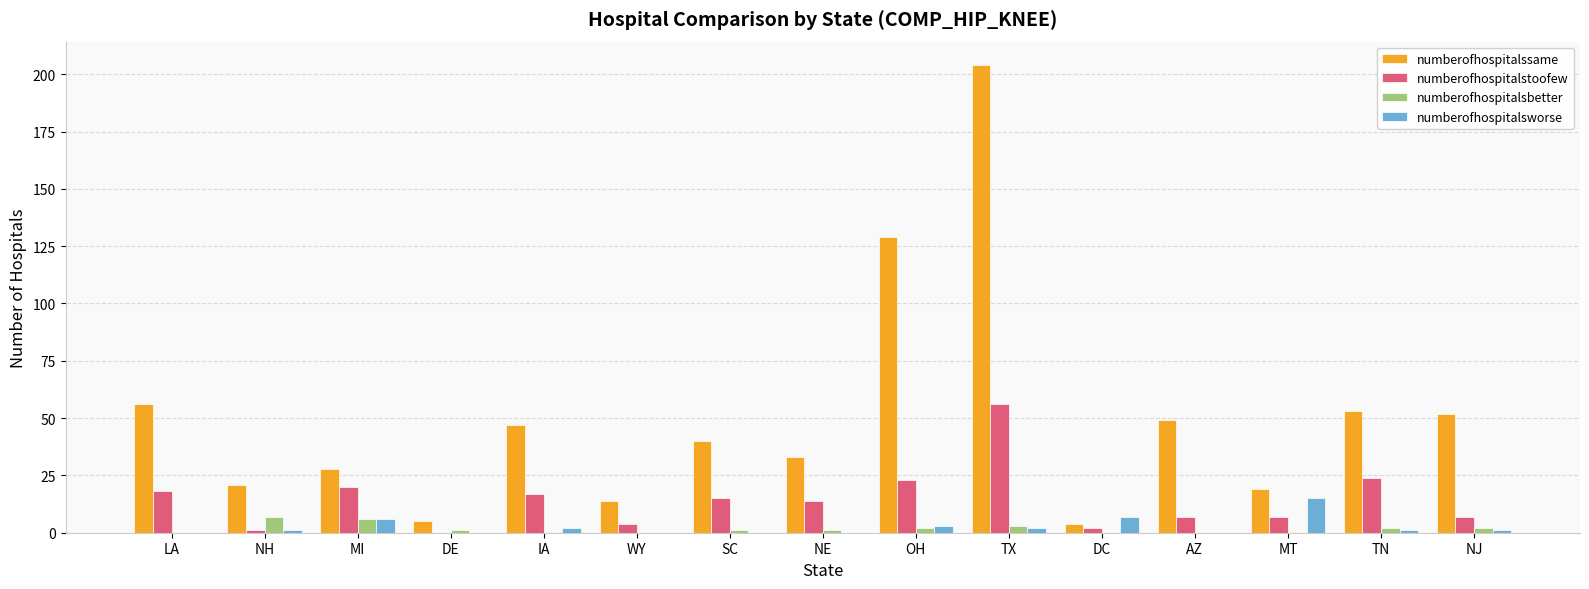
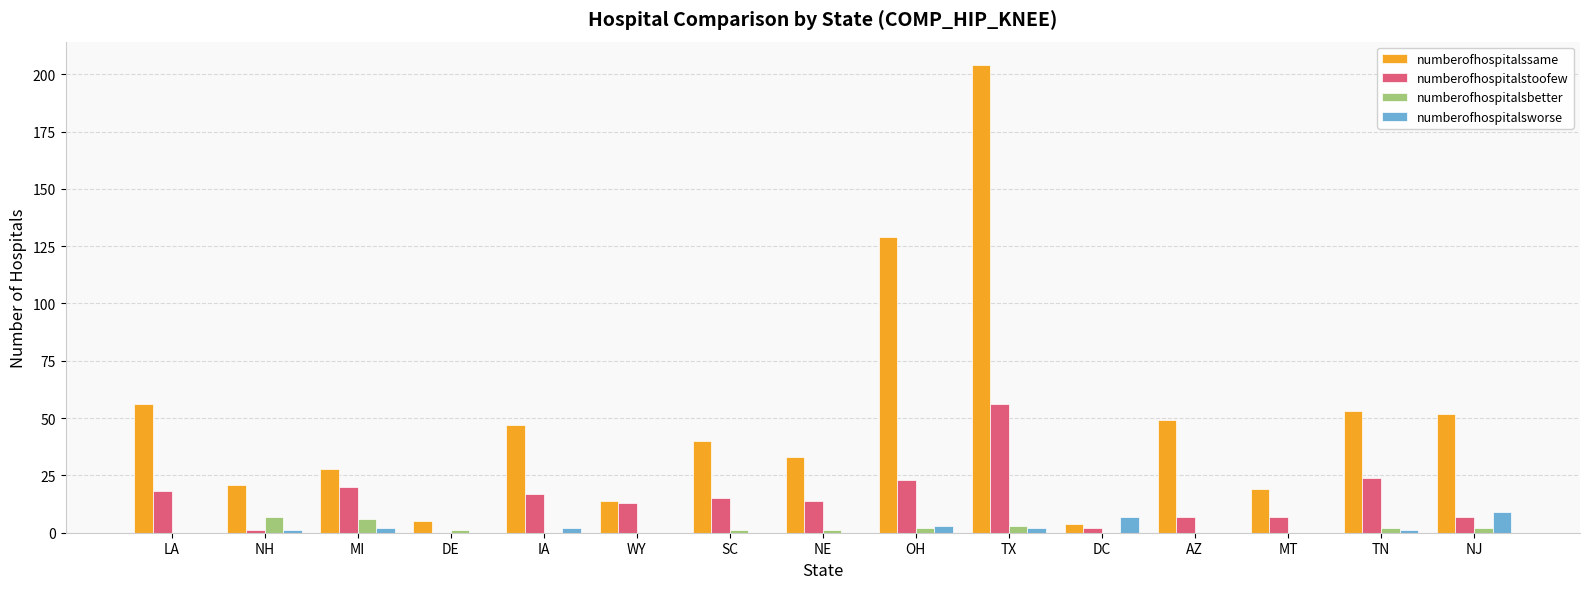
numberofhospitalsworse, MI: 6 -> 2
numberofhospitalstoofew, WY: 4 -> 13
numberofhospitalsworse, MT: 15 -> 0
numberofhospitalsworse, NJ: 1 -> 9
